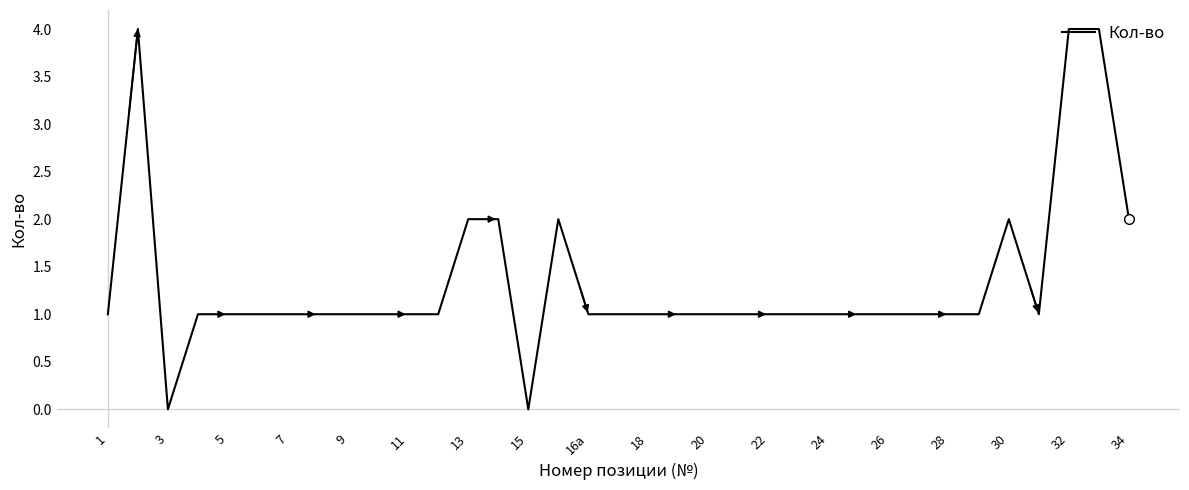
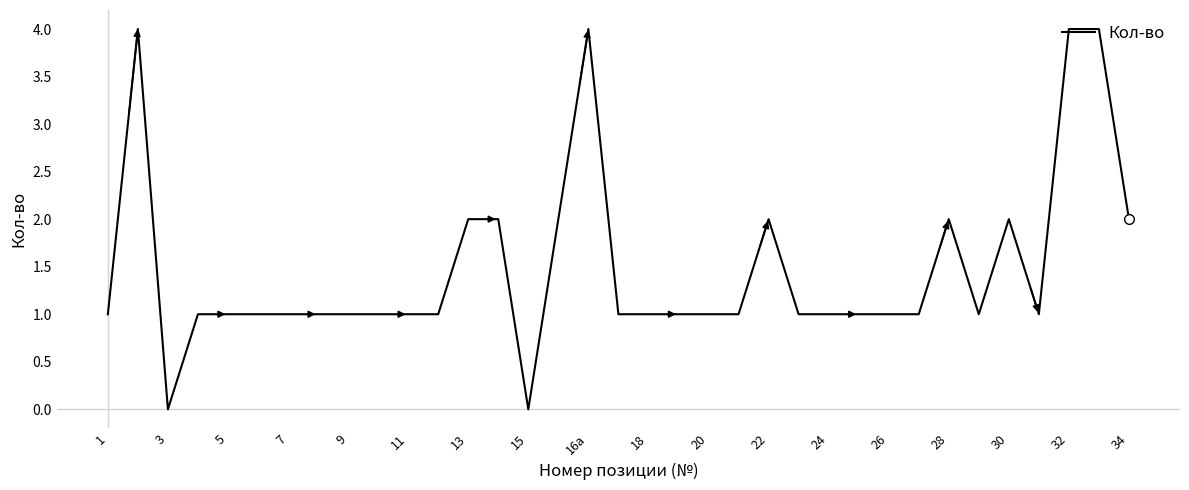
Кол-во, 16а: 1 -> 4
Кол-во, 22: 1 -> 2
Кол-во, 28: 1 -> 2
